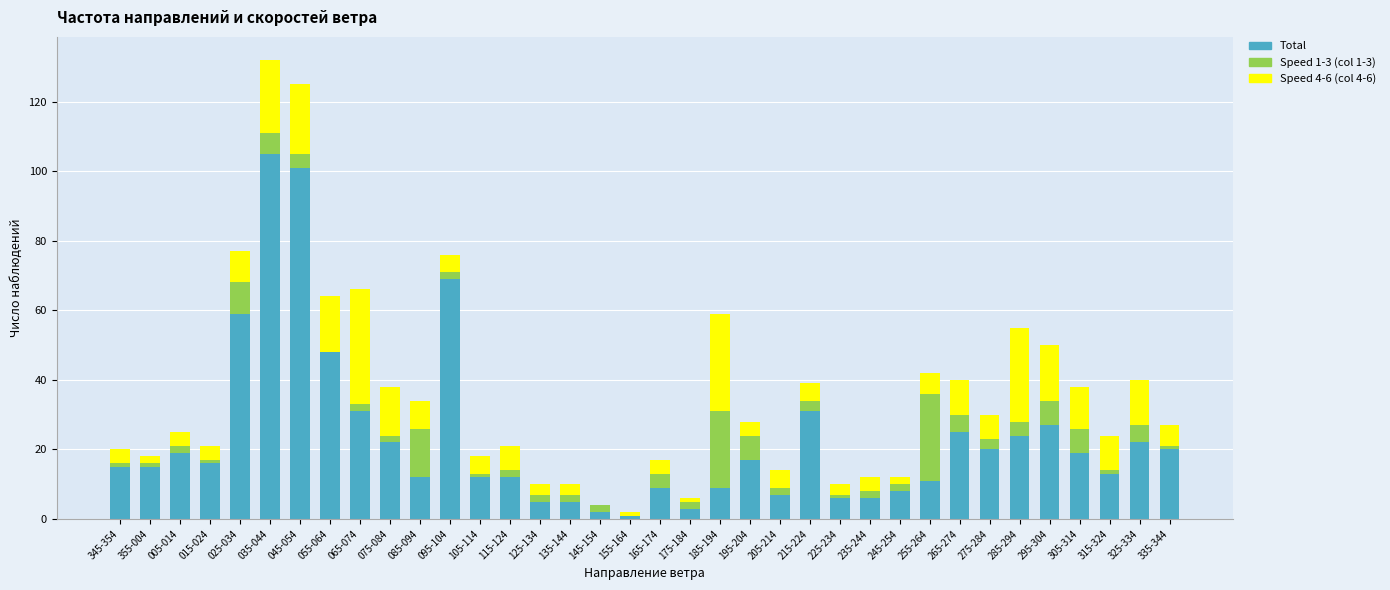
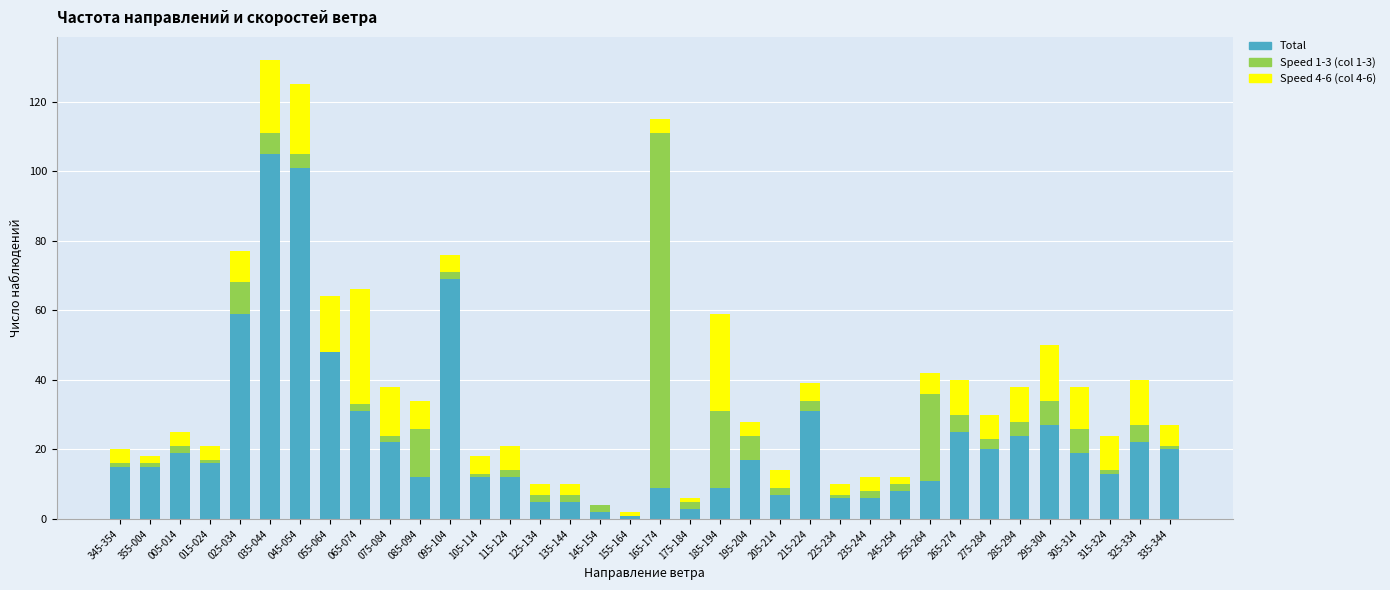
Speed 1-3 (col 1-3), 165-174: 4 -> 102
Speed 4-6 (col 4-6), 285-294: 27 -> 10
